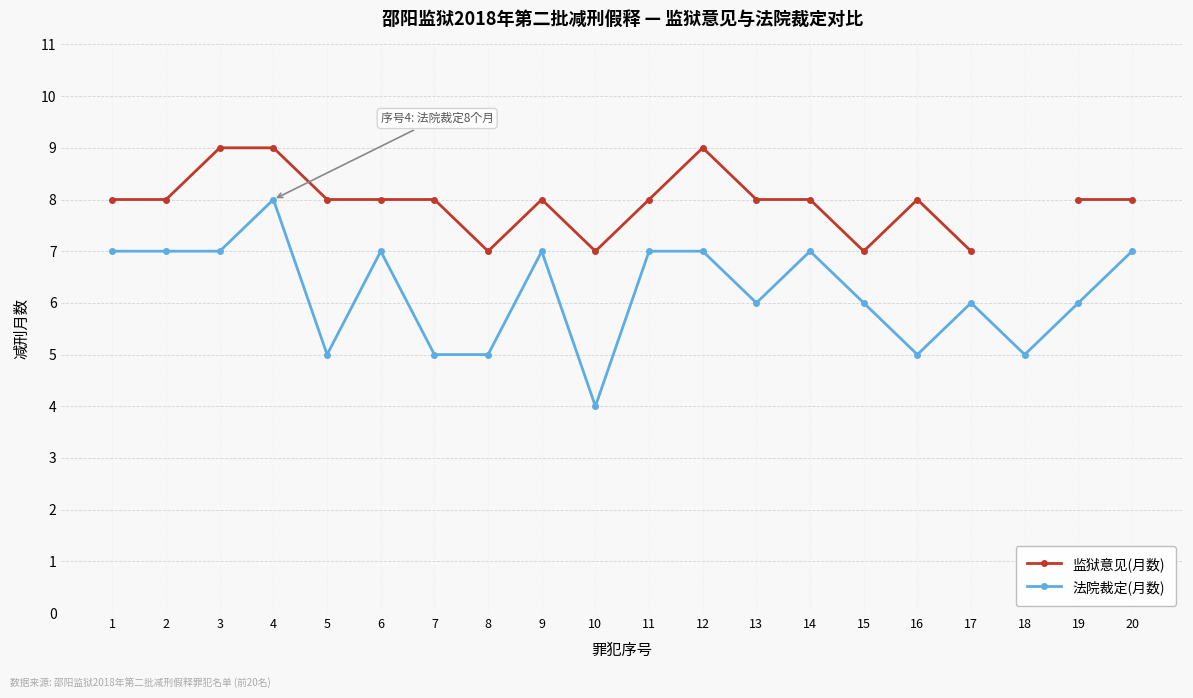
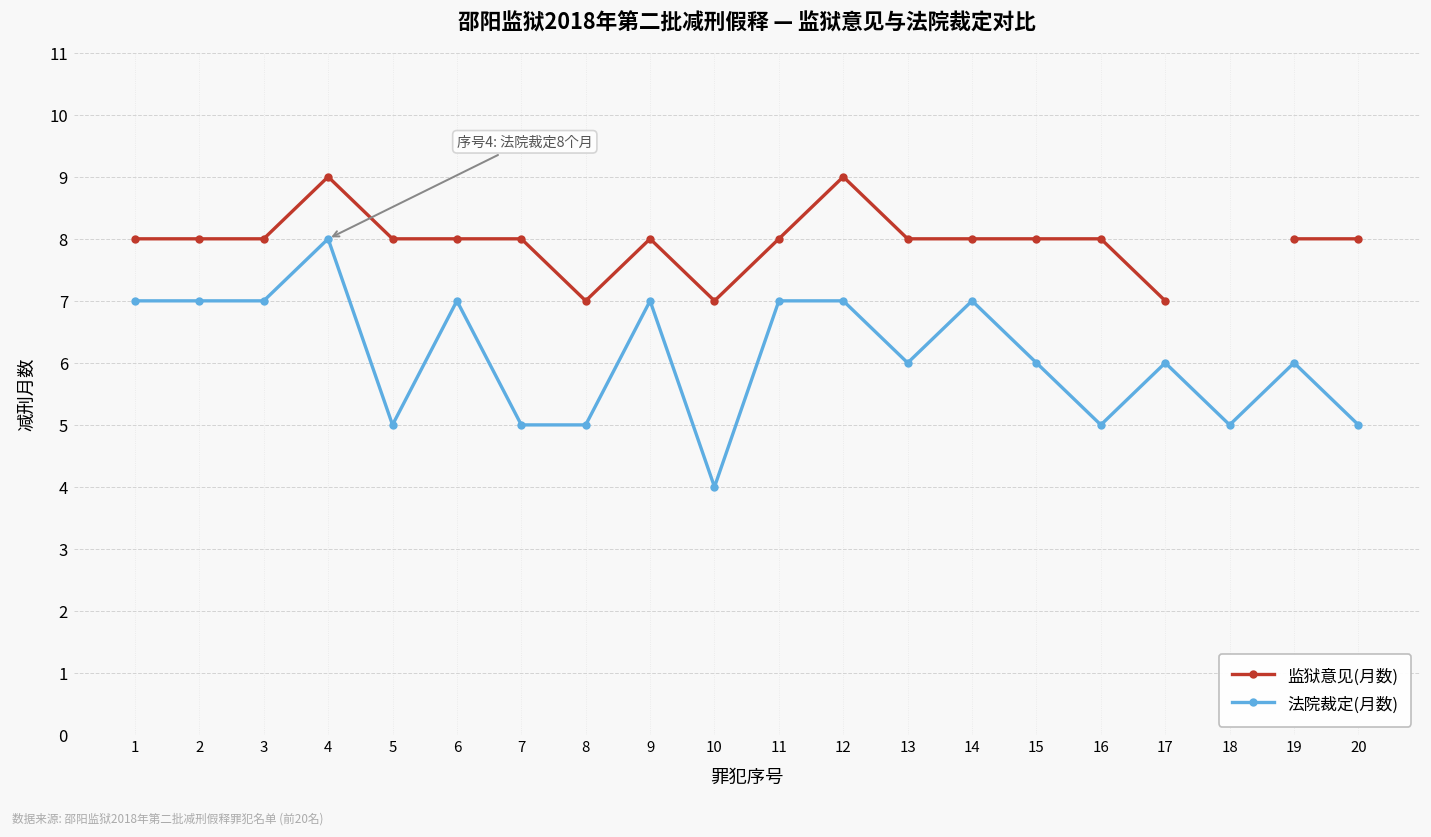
监狱意见(月数), 3: 9 -> 8
监狱意见(月数), 15: 7 -> 8
法院裁定(月数), 20: 7 -> 5
